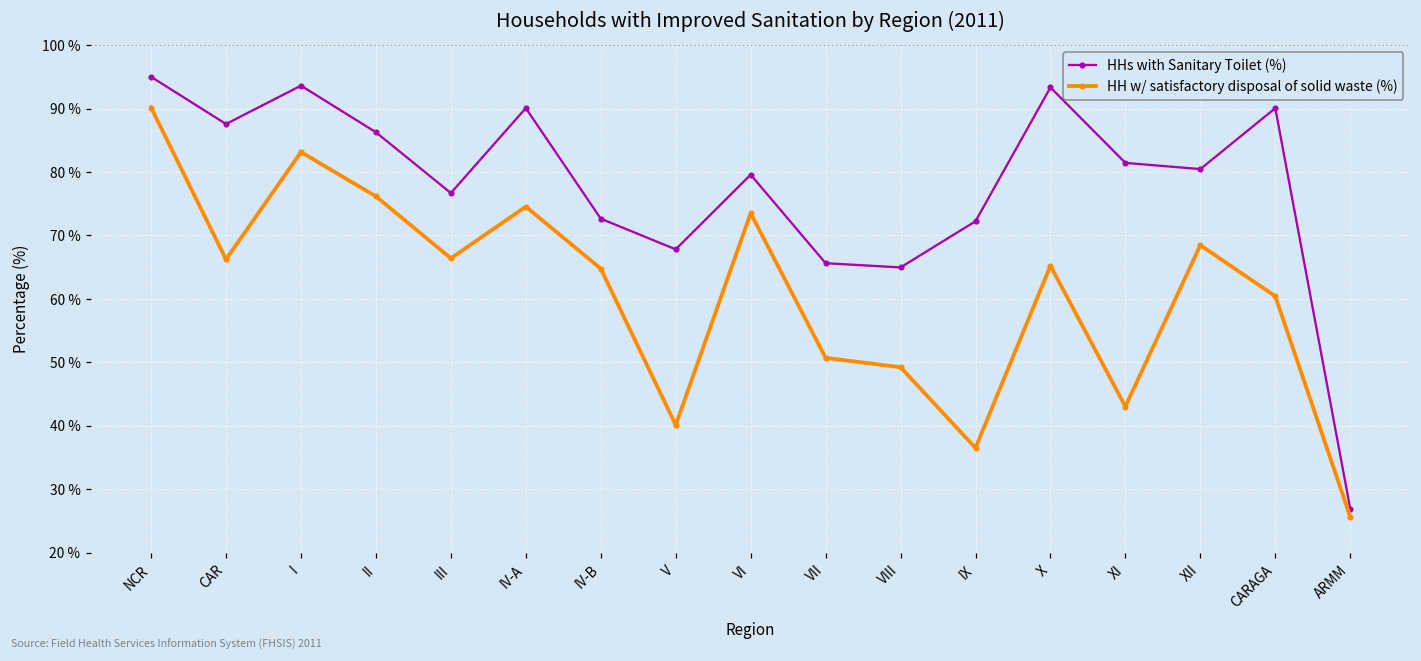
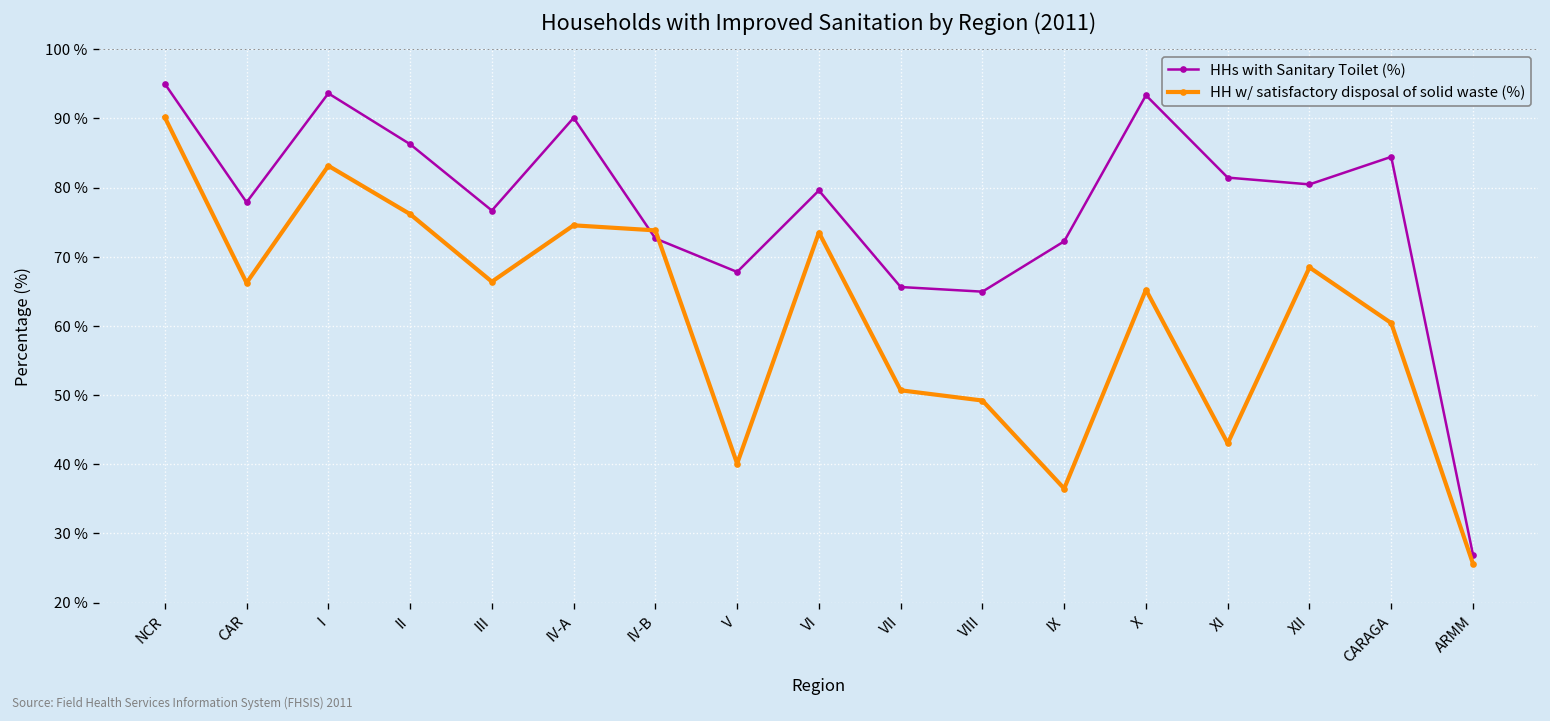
HHs with Sanitary Toilet (%), CAR: 88 % -> 78 %
HH w/ satisfactory disposal of solid waste (%), IV-B: 65 % -> 74 %
HHs with Sanitary Toilet (%), CARAGA: 90 % -> 84 %
